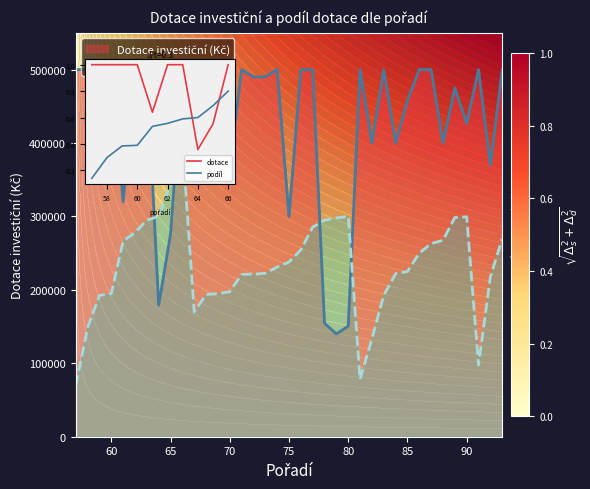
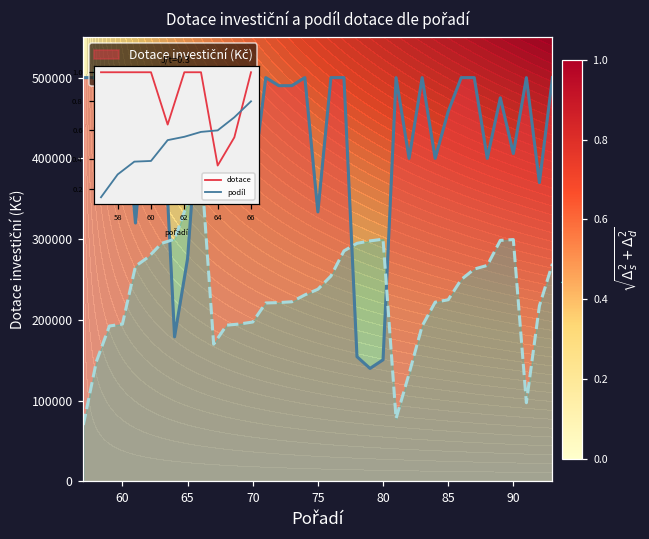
Dotace investiční a podíl dotace dle pořadí, Dotace investiční (Kč), 75: 300000 -> 330000
Dotace investiční a podíl dotace dle pořadí, Dotace investiční (Kč), 90: 430000 -> 410000
